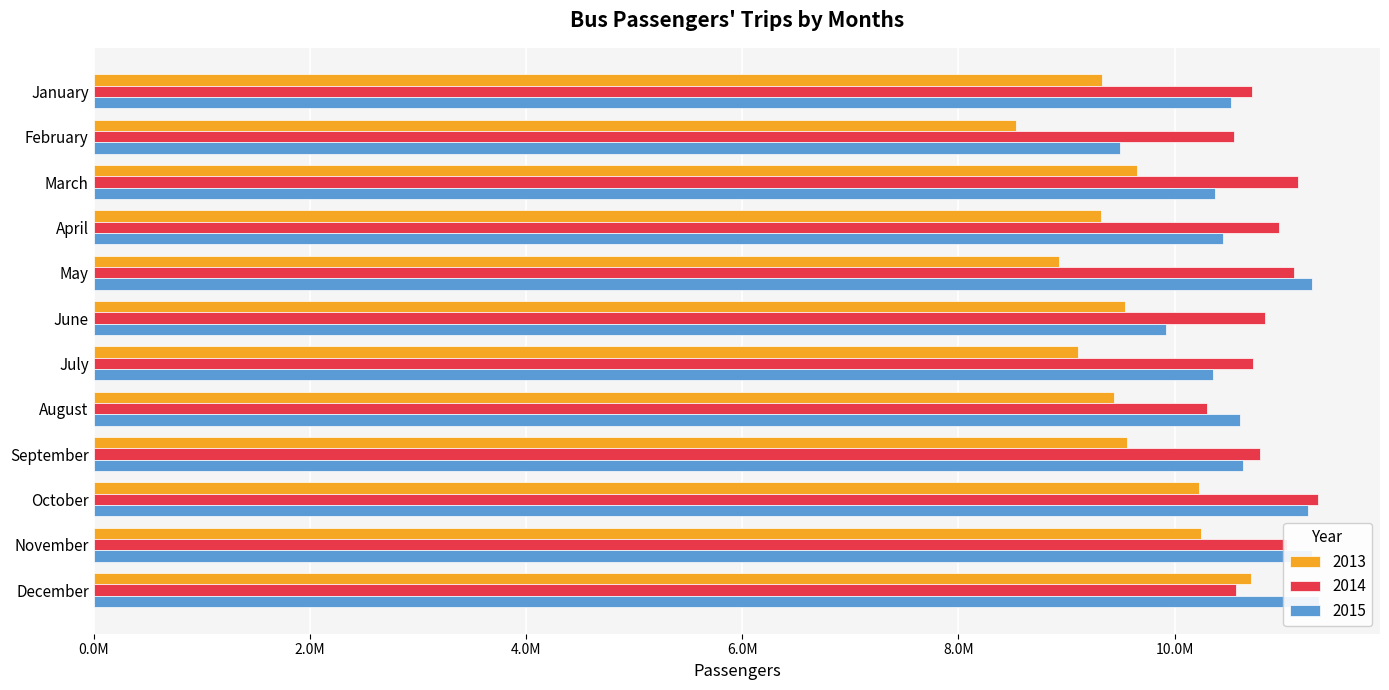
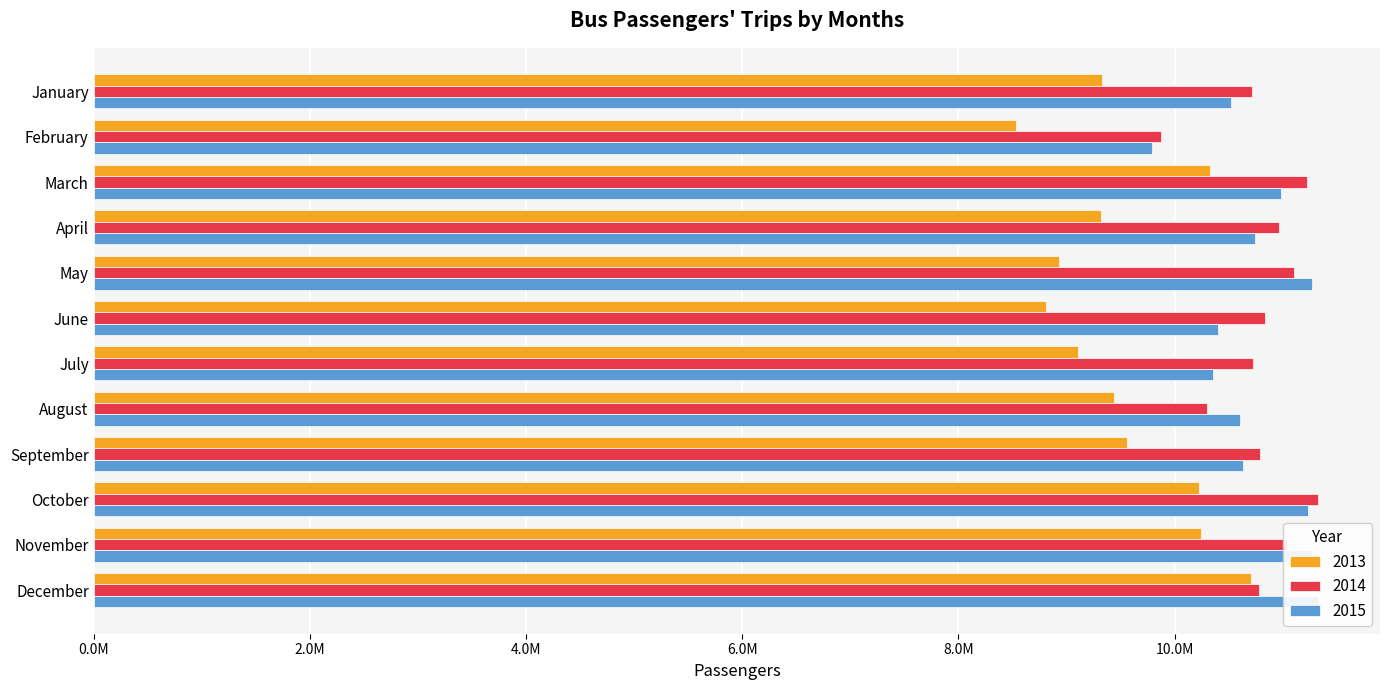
2014, February: 10550000 -> 9870000
2015, February: 9500000 -> 9790000
2013, March: 9650000 -> 10330000
2014, March: 11150000 -> 11220000
2015, March: 10370000 -> 10990000
2015, April: 10450000 -> 10750000
2013, June: 9540000 -> 8810000
2015, June: 9920000 -> 10410000
2014, December: 10570000 -> 10780000
